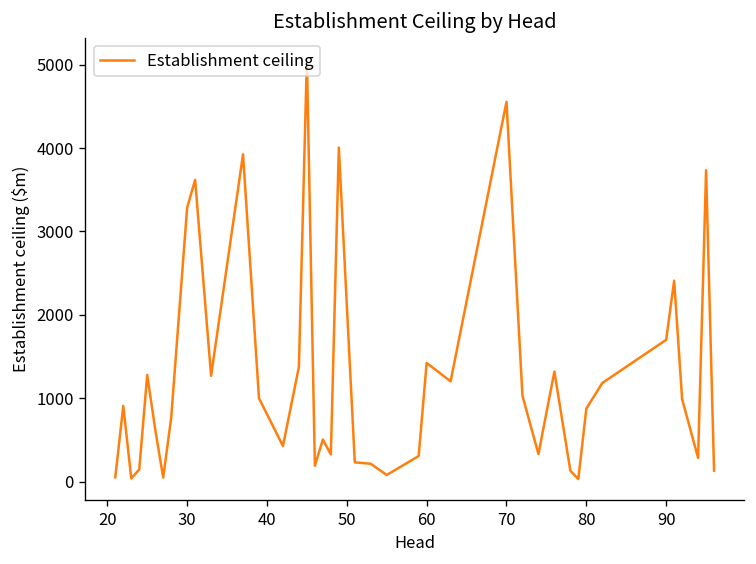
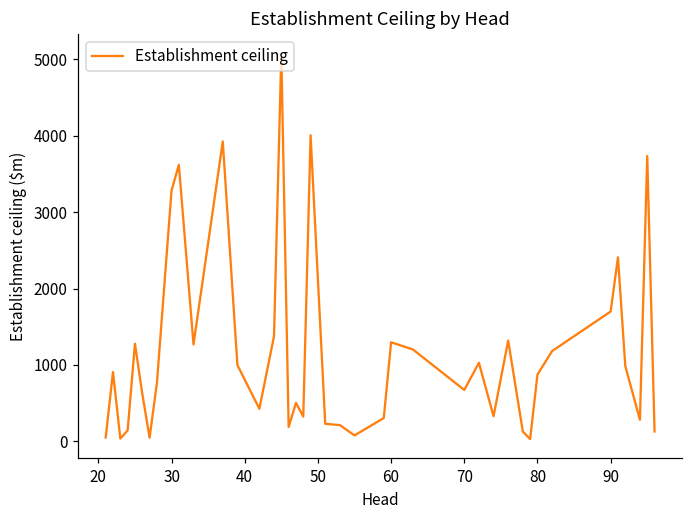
60: 1400 -> 1300
70: 4600 -> 700
